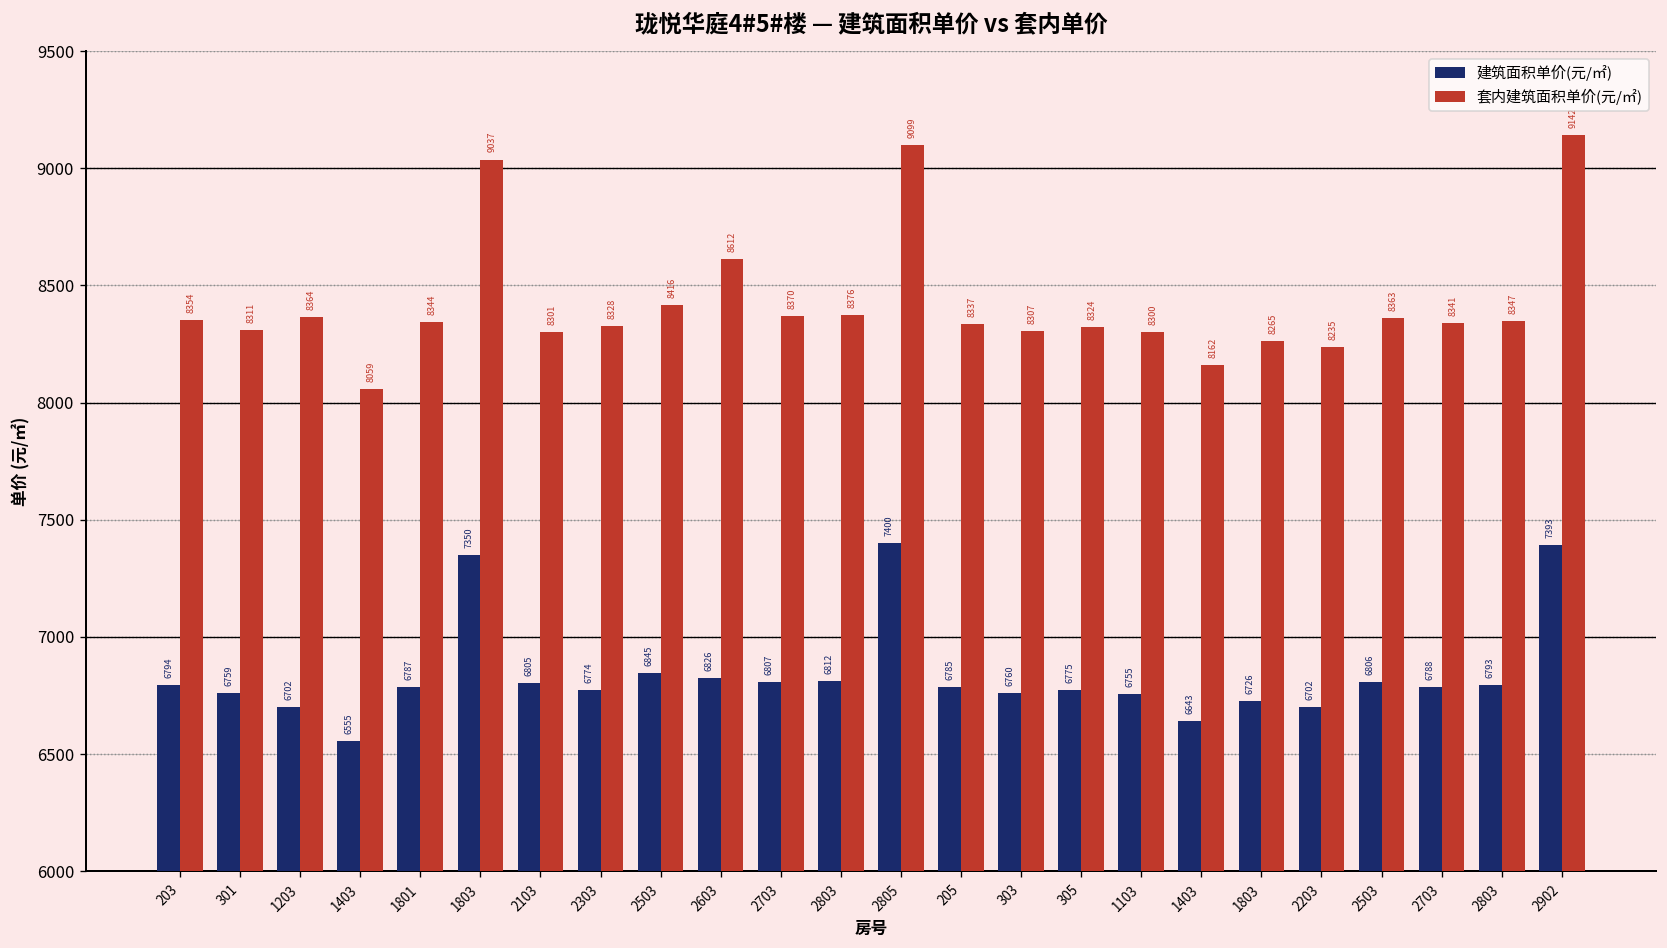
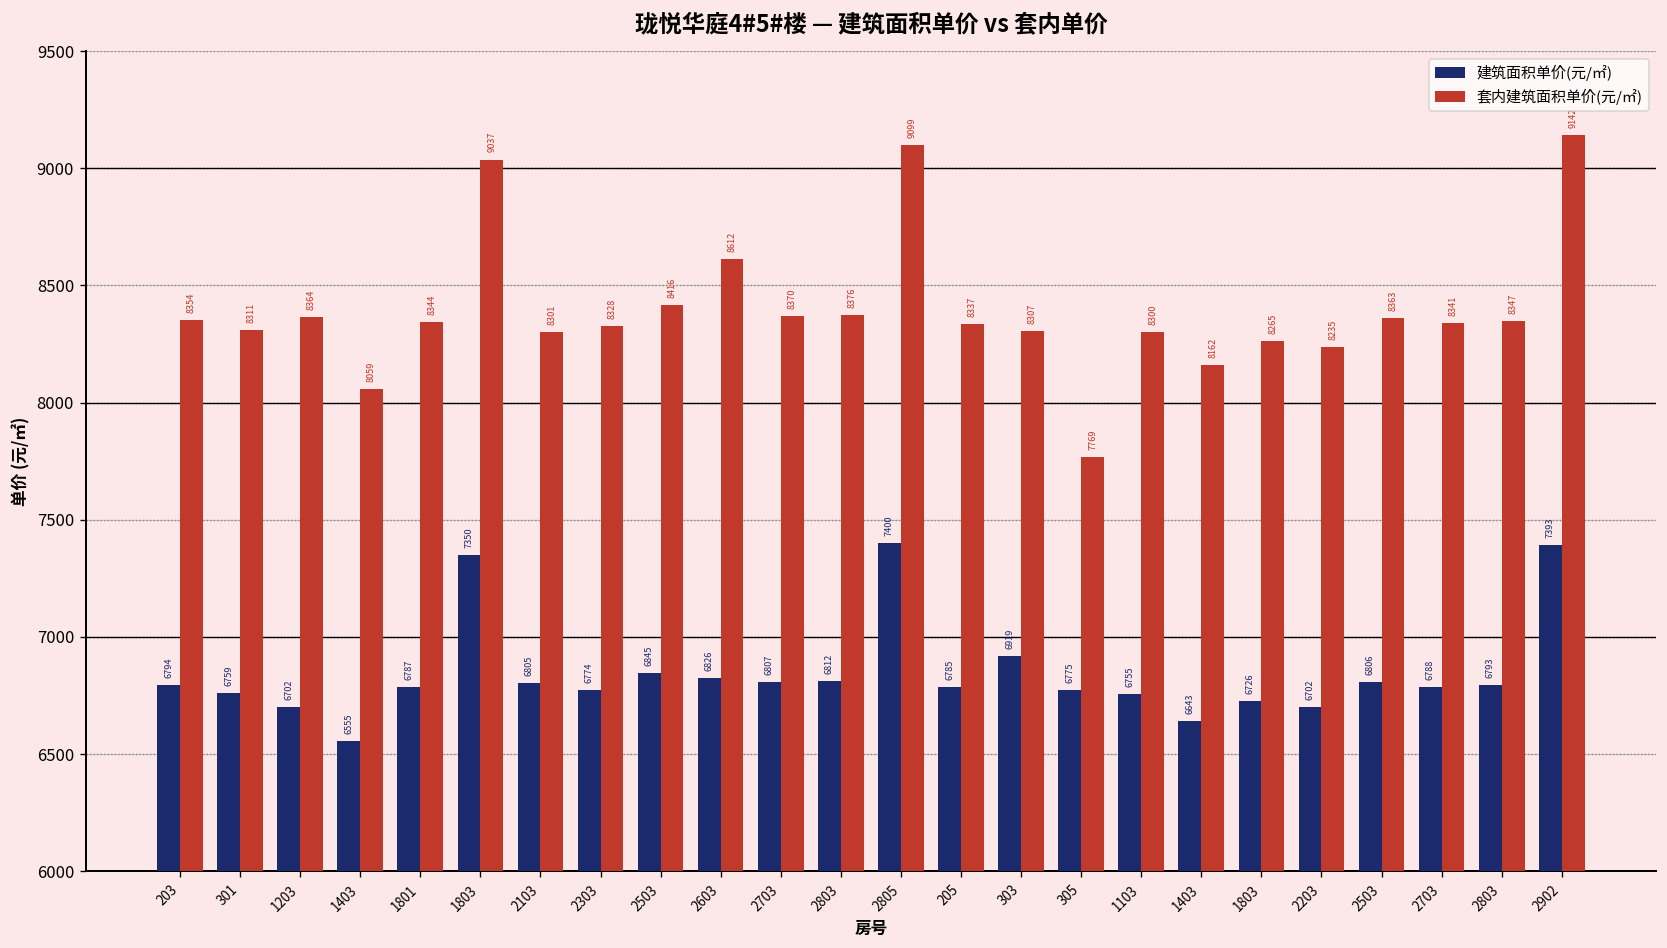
建筑面积单价(元/㎡), 303: 6760 -> 6919
套内建筑面积单价(元/㎡), 305: 8324 -> 7769
